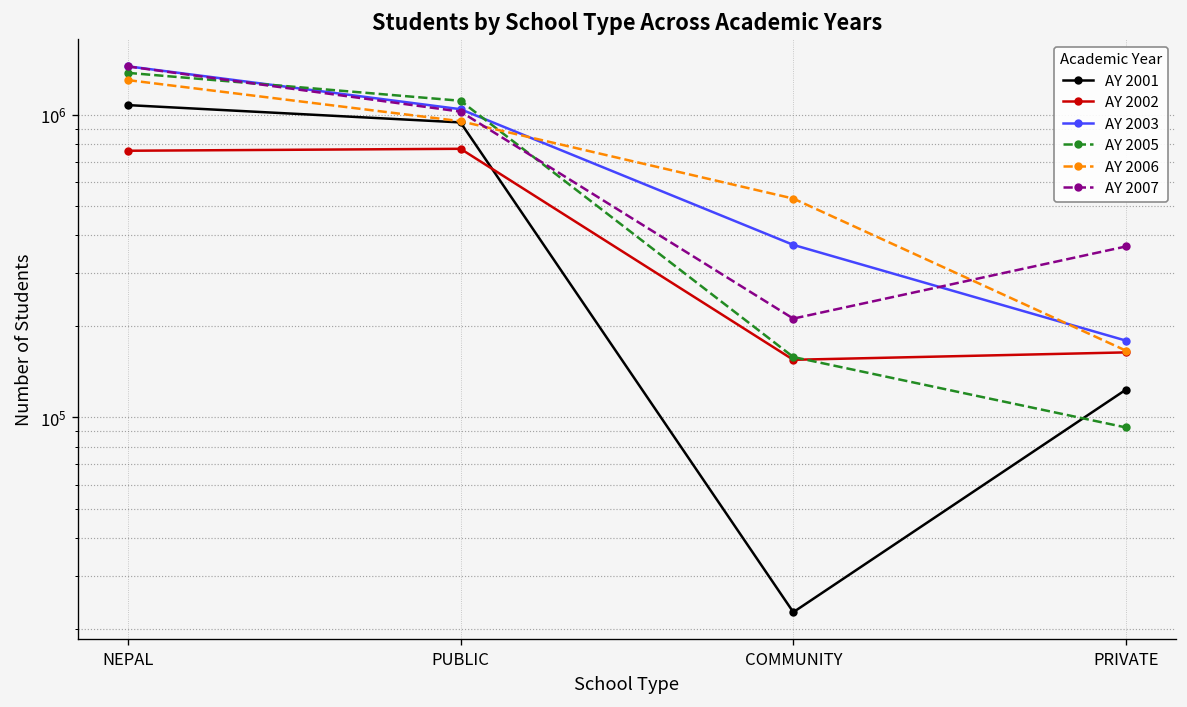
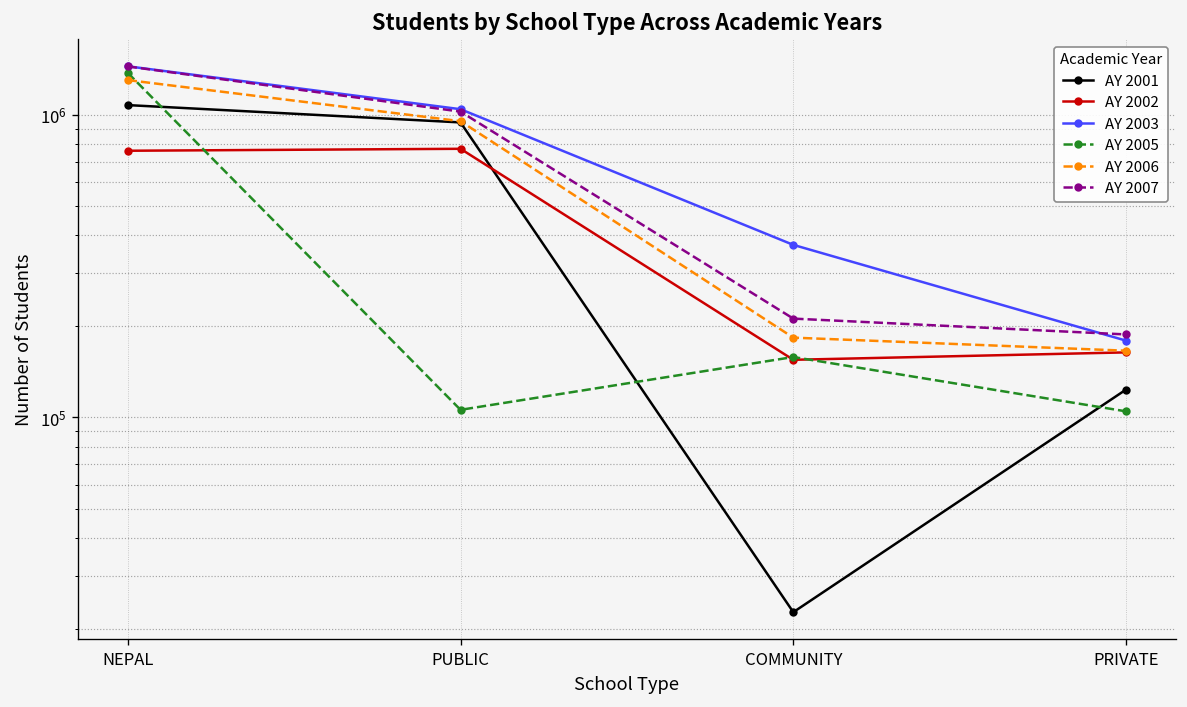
AY 2005, PUBLIC: 1100000 -> 106000
AY 2006, COMMUNITY: 530000 -> 180000
AY 2005, PRIVATE: 93000 -> 105000
AY 2007, PRIVATE: 370000 -> 190000
